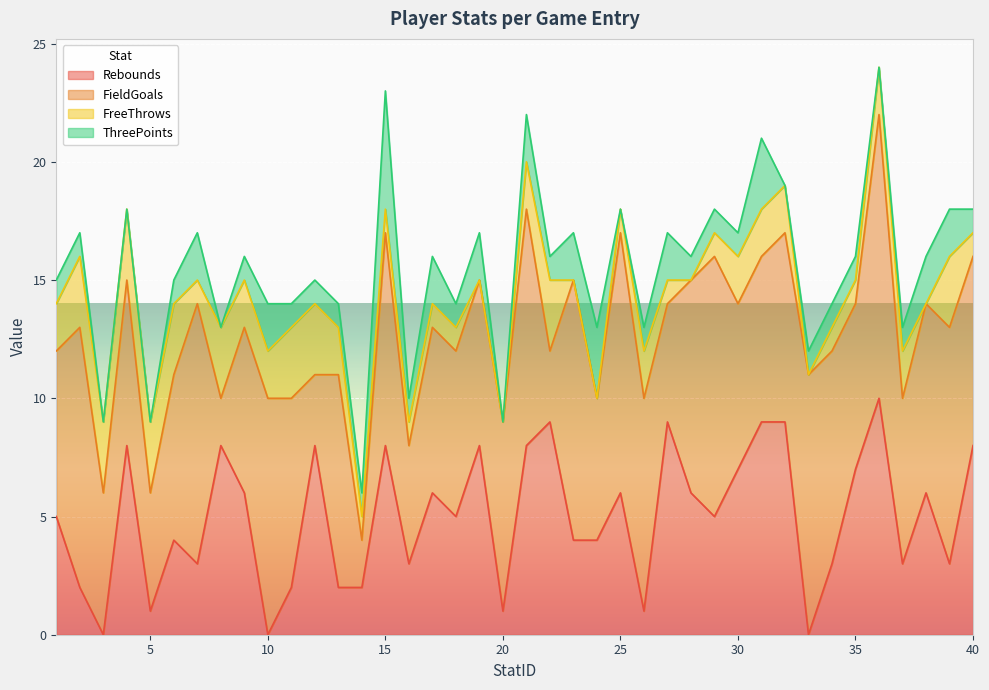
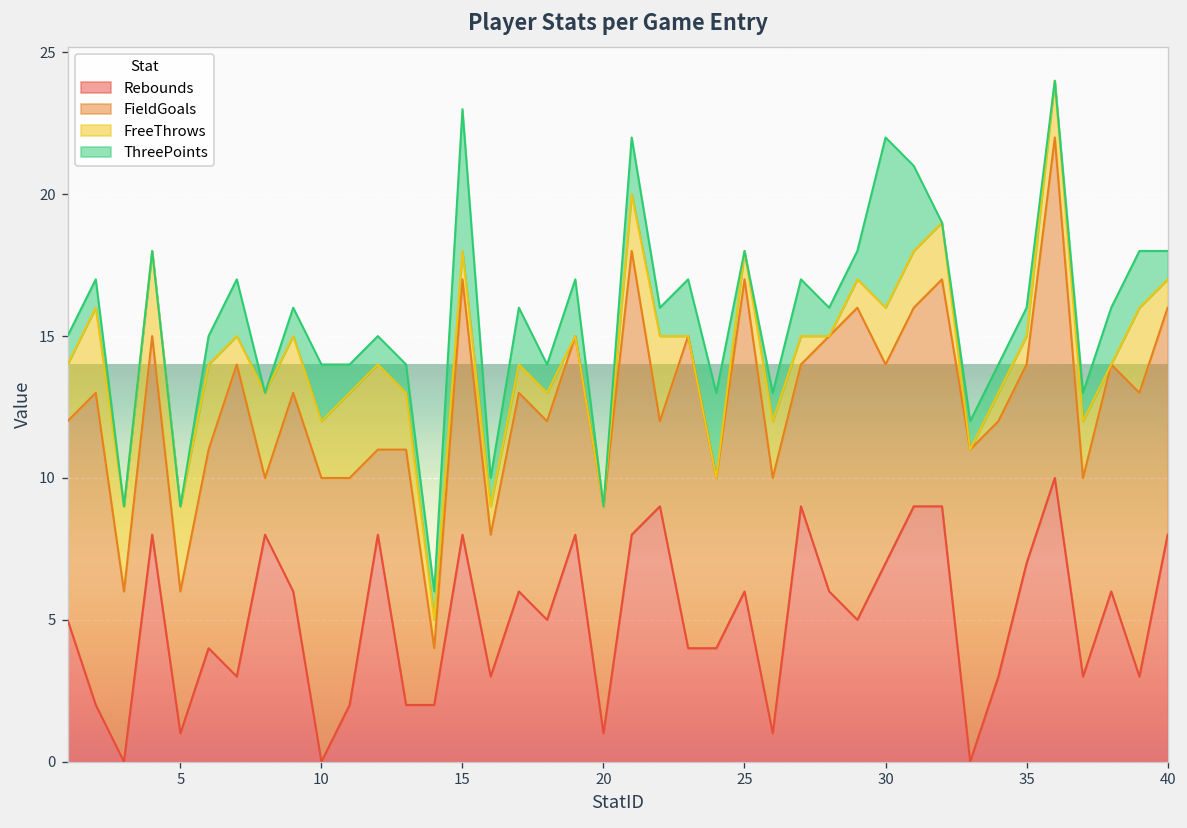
ThreePoints, 30: 1 -> 6
